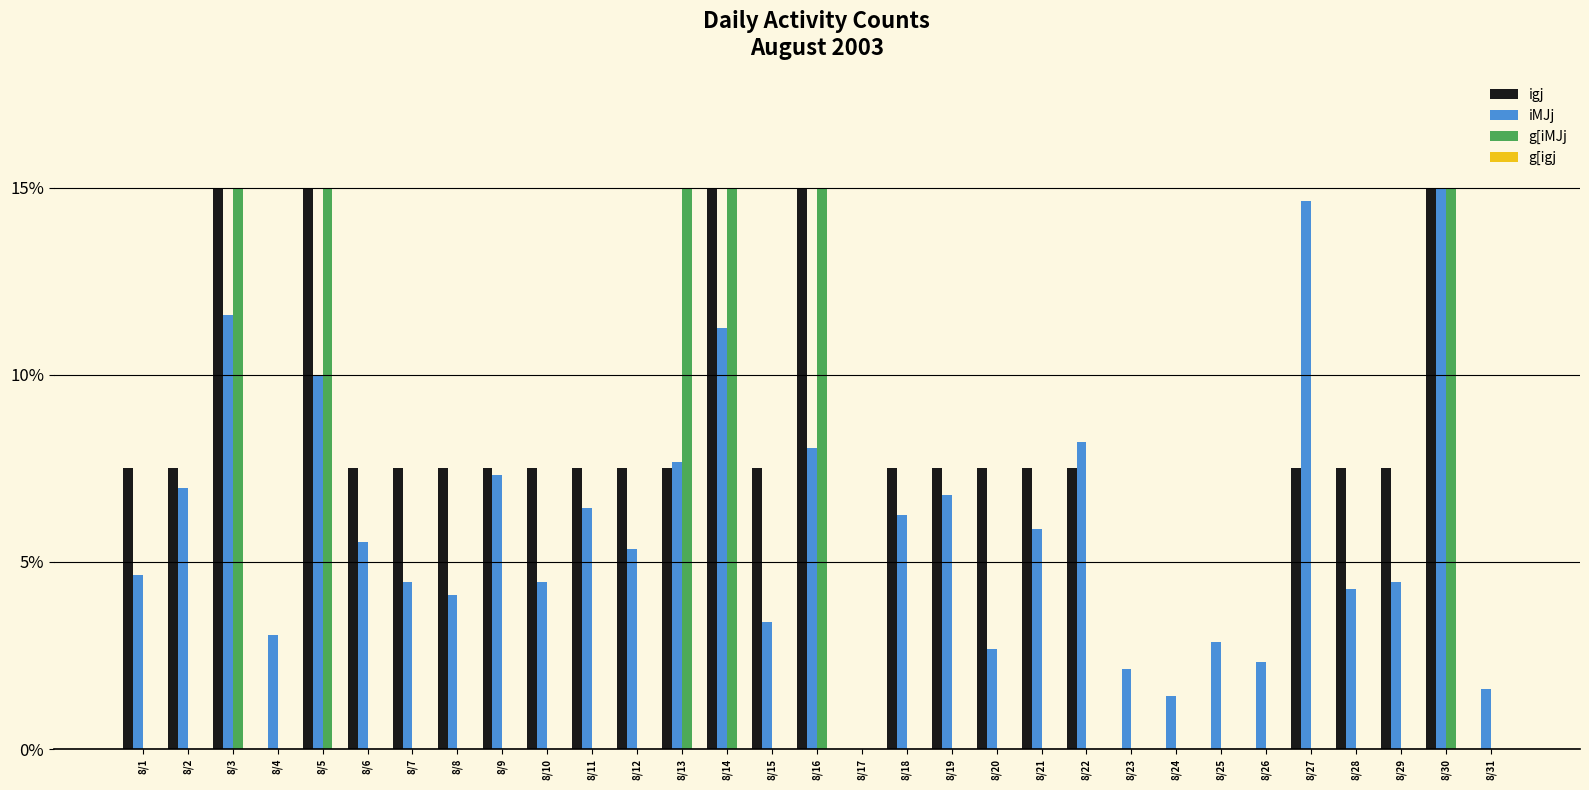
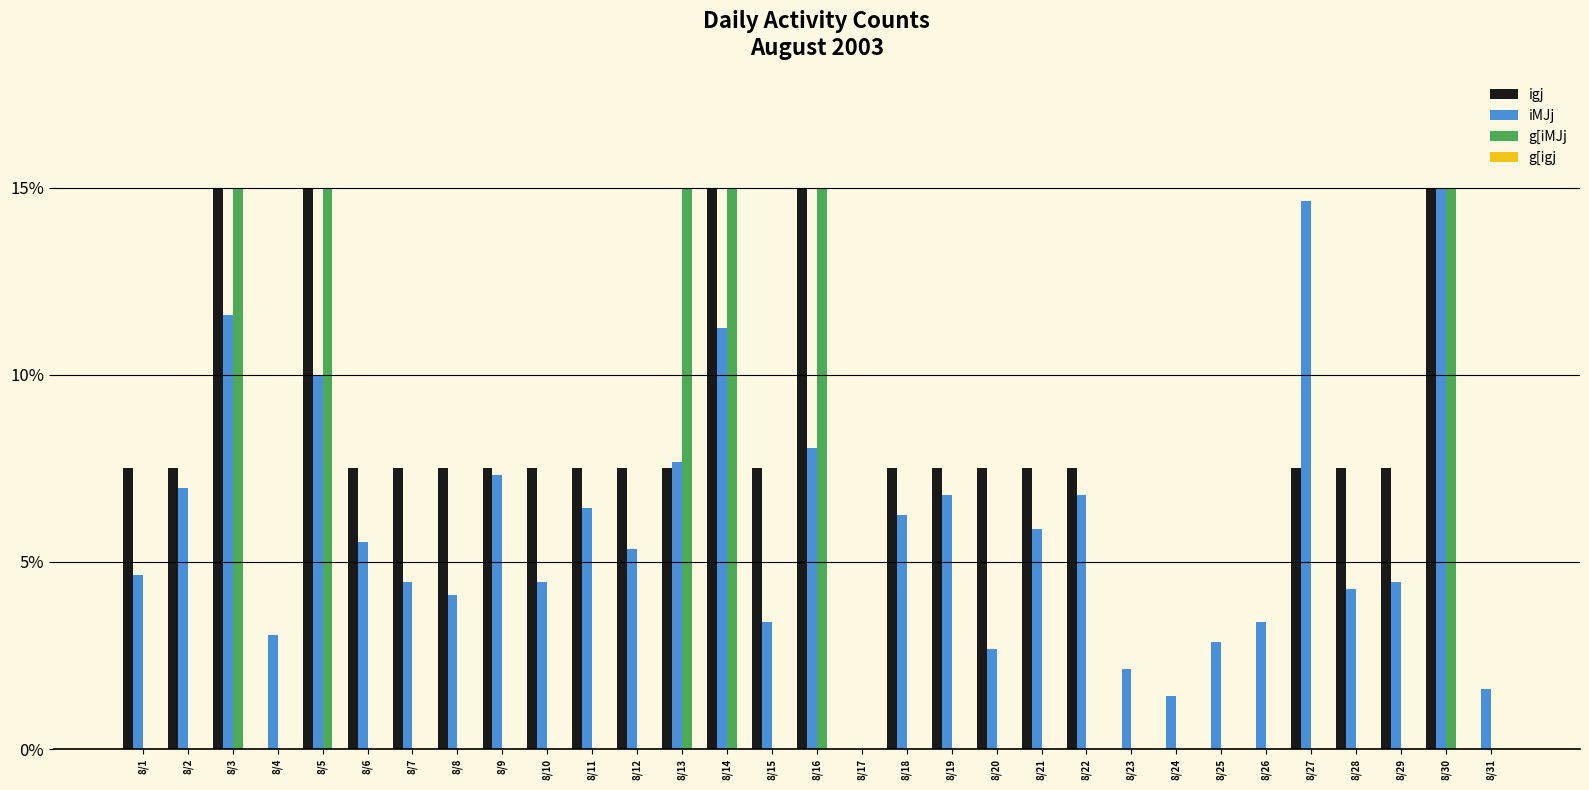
iMJj, 8/22: 8.2% -> 6.8%
iMJj, 8/26: 2.3% -> 3.4%
